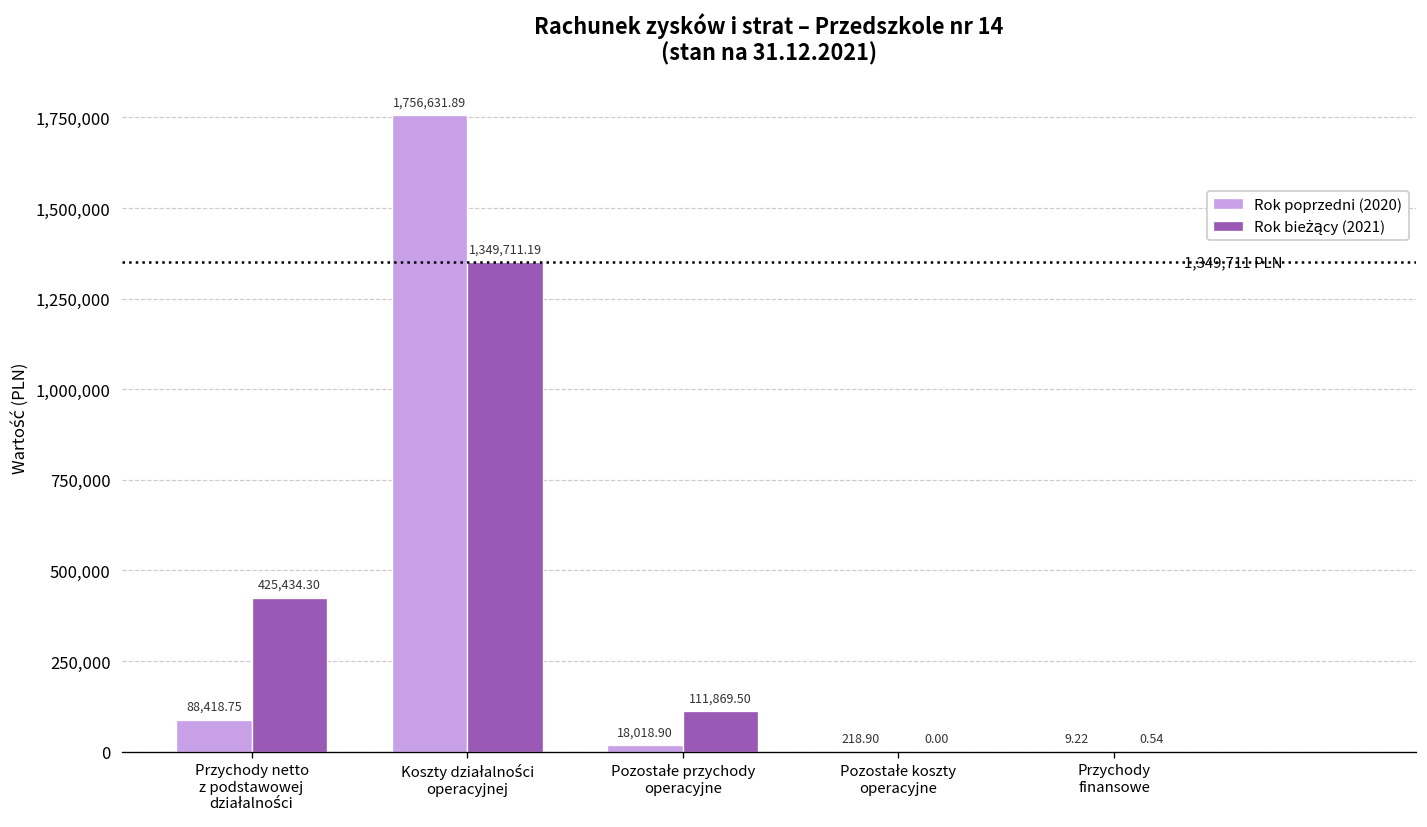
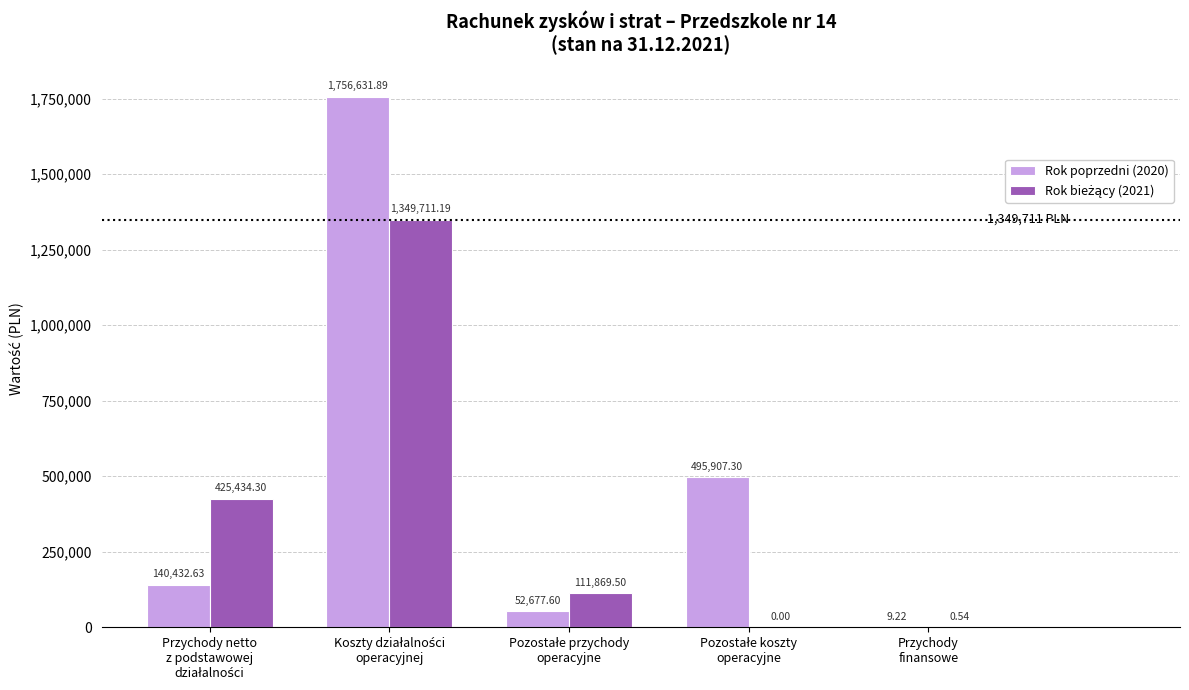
Rok poprzedni (2020), Przychody netto z podstawowej działalności: 88,418.75 -> 140,432.63
Rok poprzedni (2020), Pozostałe przychody operacyjne: 18,018.90 -> 52,677.60
Rok poprzedni (2020), Pozostałe koszty operacyjne: 218.90 -> 495,907.30
